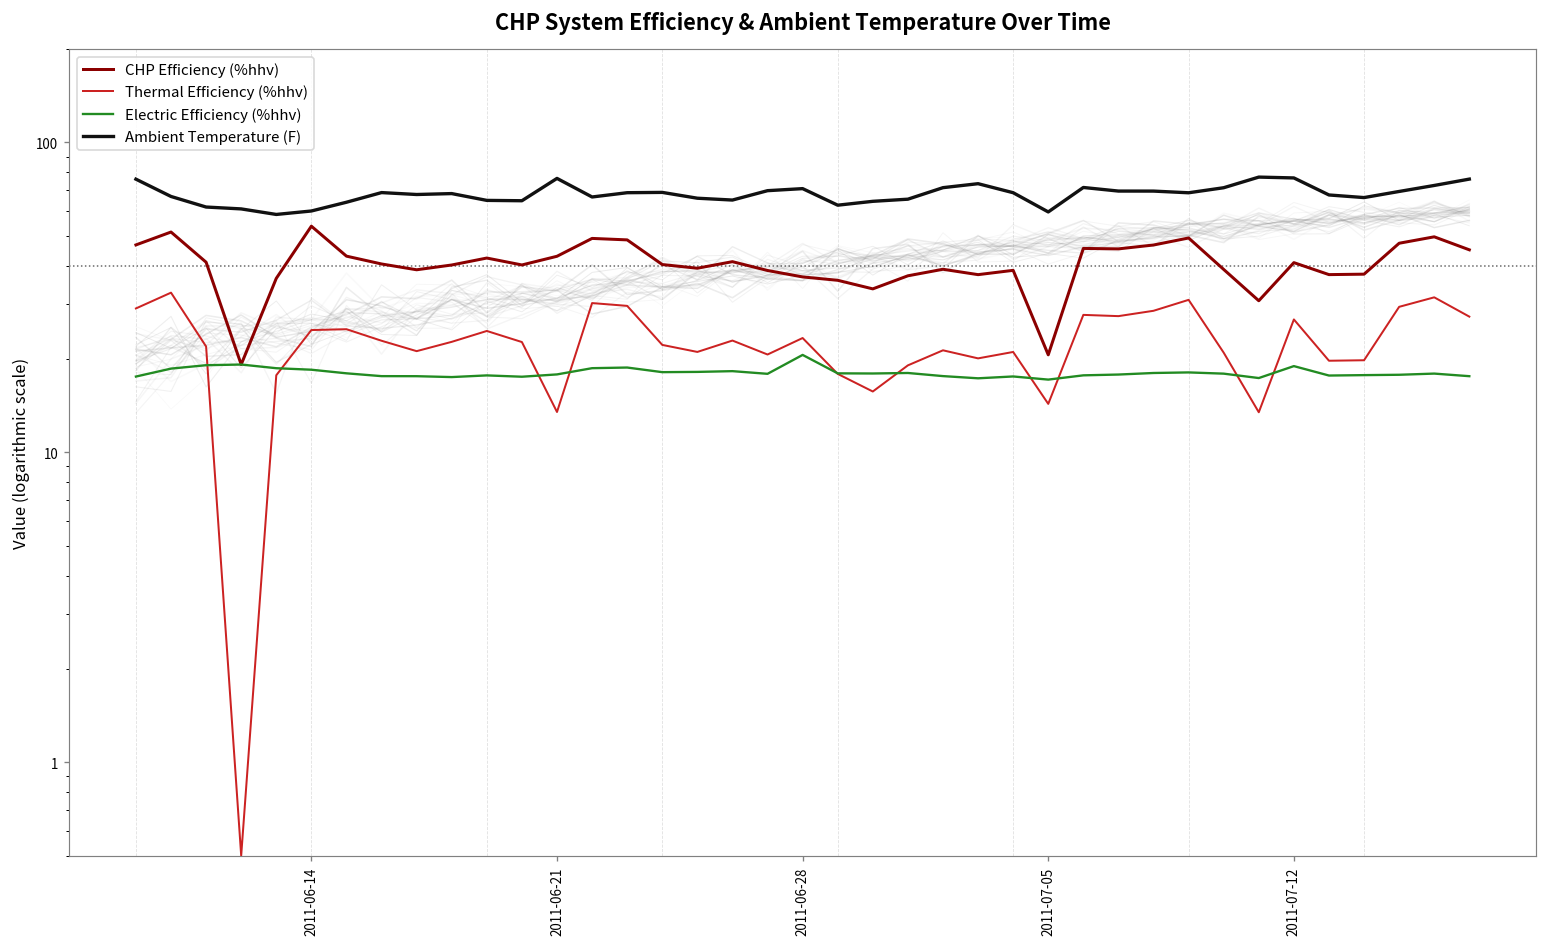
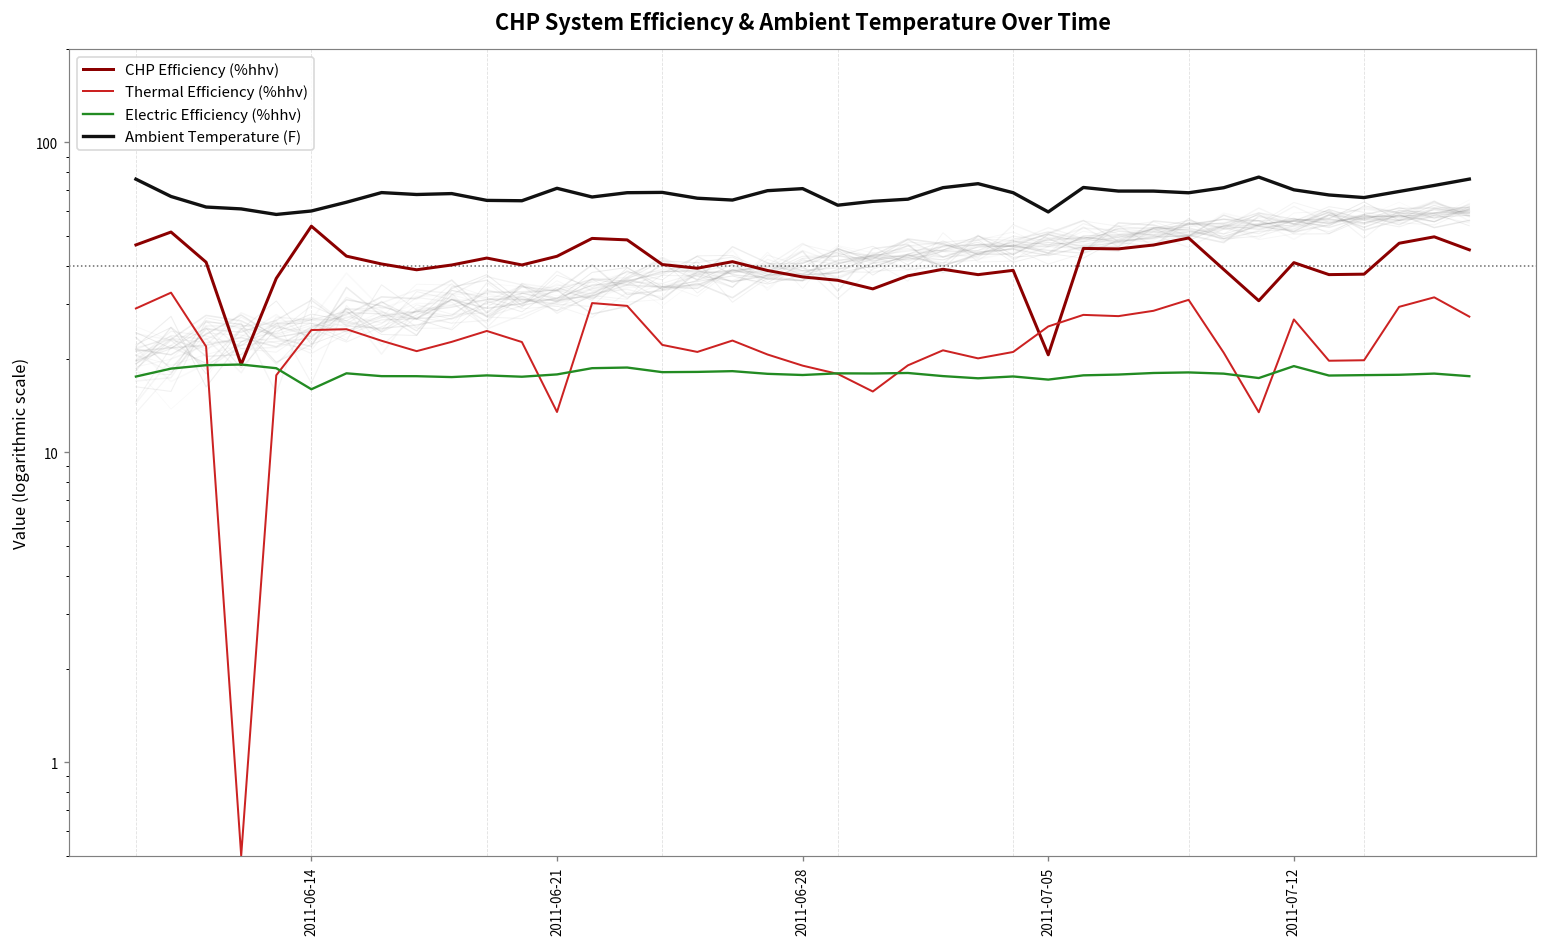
Electric Efficiency (%hhv), 2011-06-14: 18 -> 16
Ambient Temperature (F), 2011-06-21: 76 -> 71
Thermal Efficiency (%hhv), 2011-06-28: 23 -> 19
Electric Efficiency (%hhv), 2011-06-28: 21 -> 18
Thermal Efficiency (%hhv), 2011-07-05: 14 -> 25
Ambient Temperature (F), 2011-07-12: 77 -> 70
